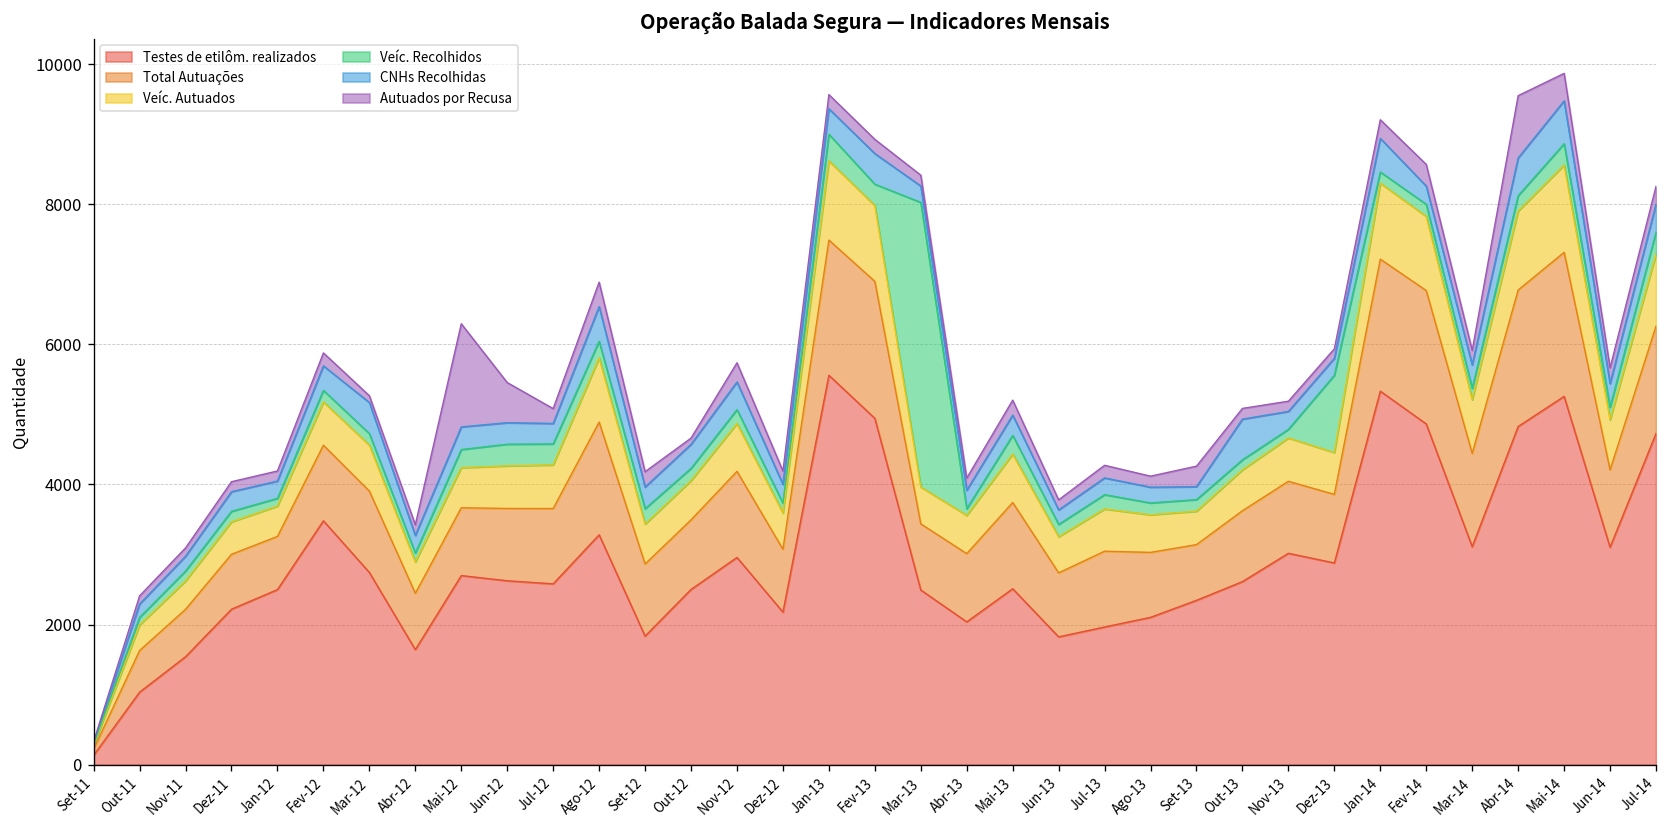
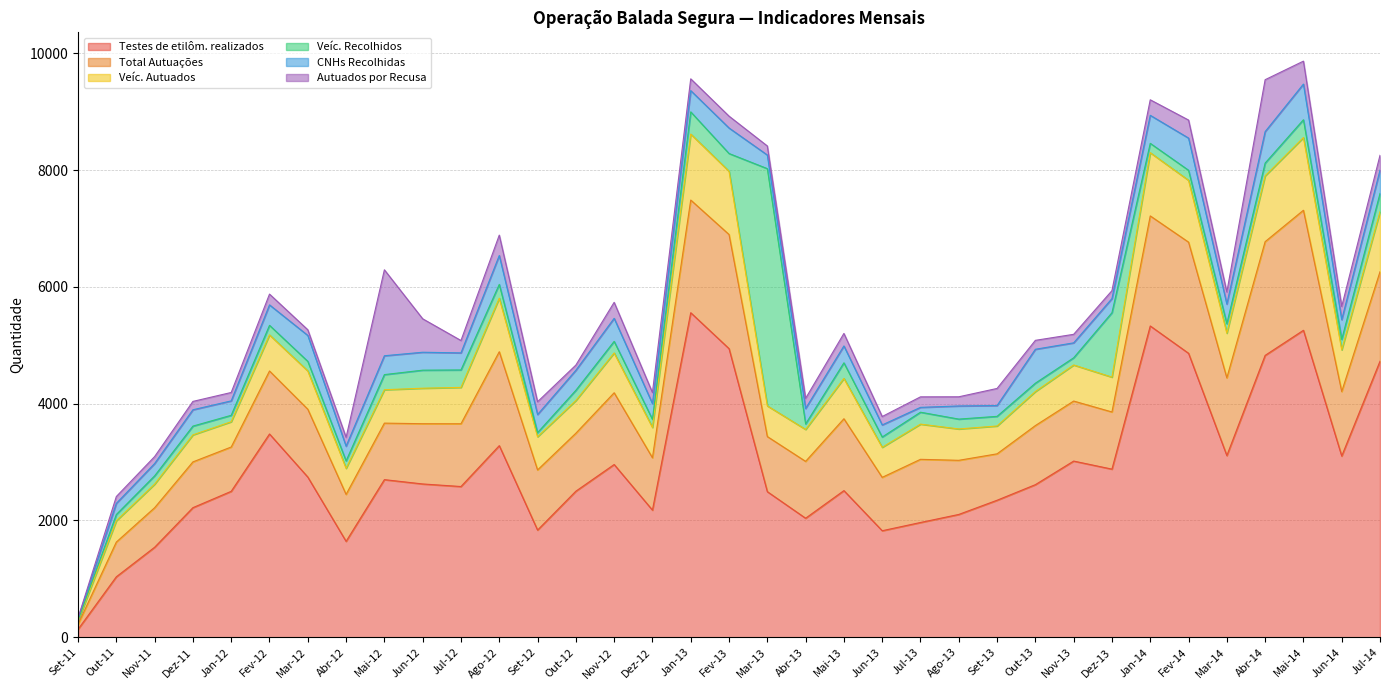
Veíc. Recolhidos, Set-12: 200 -> 100
CNHs Recolhidas, Jul-13: 200 -> 100
CNHs Recolhidas, Fev-14: 300 -> 600
